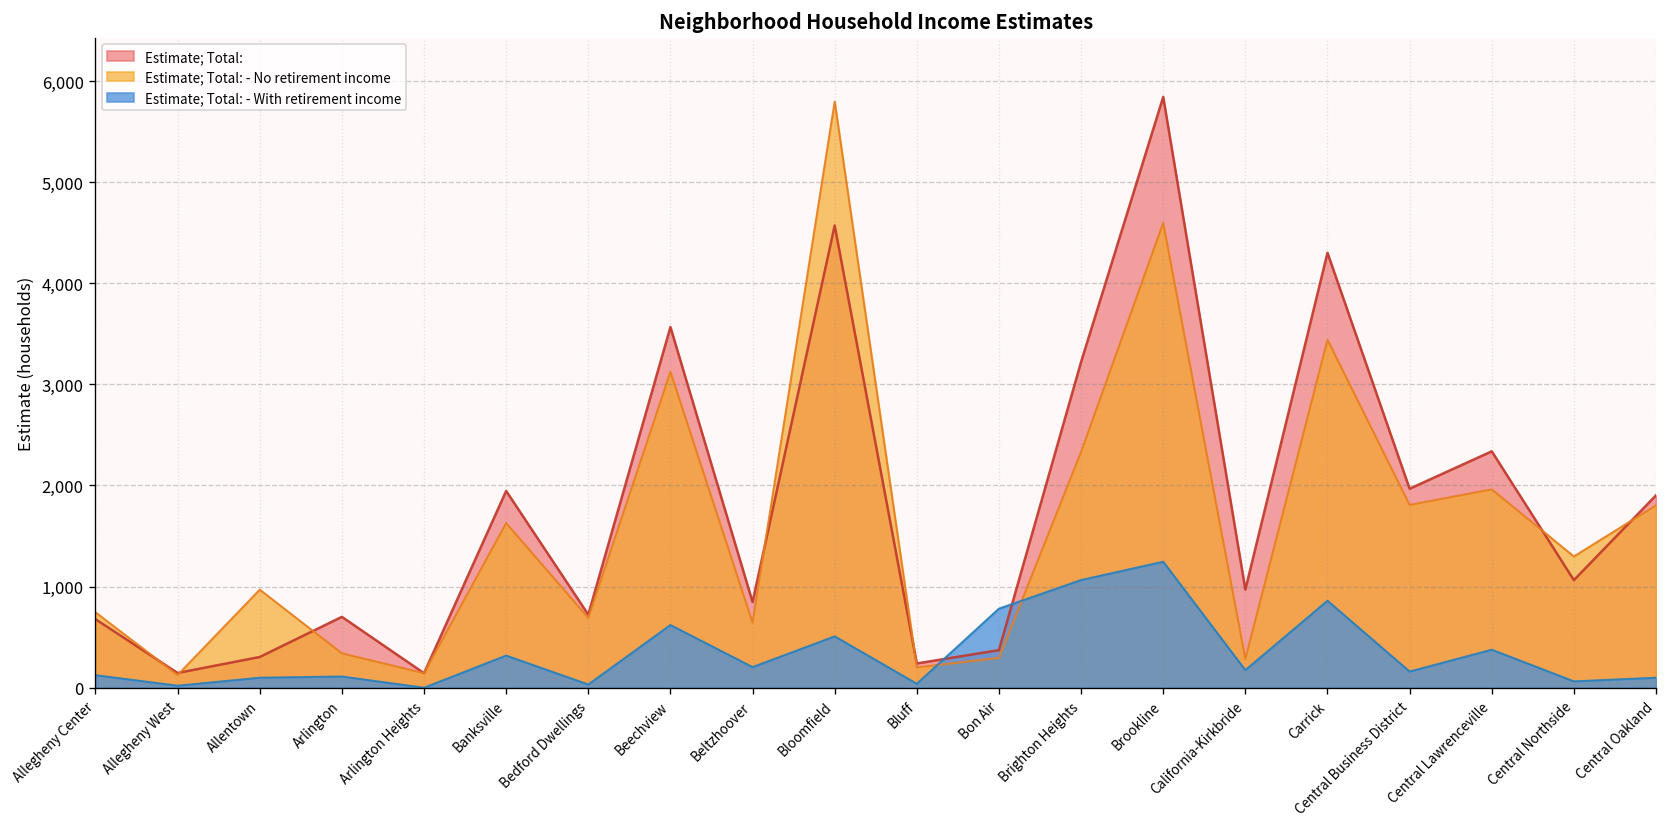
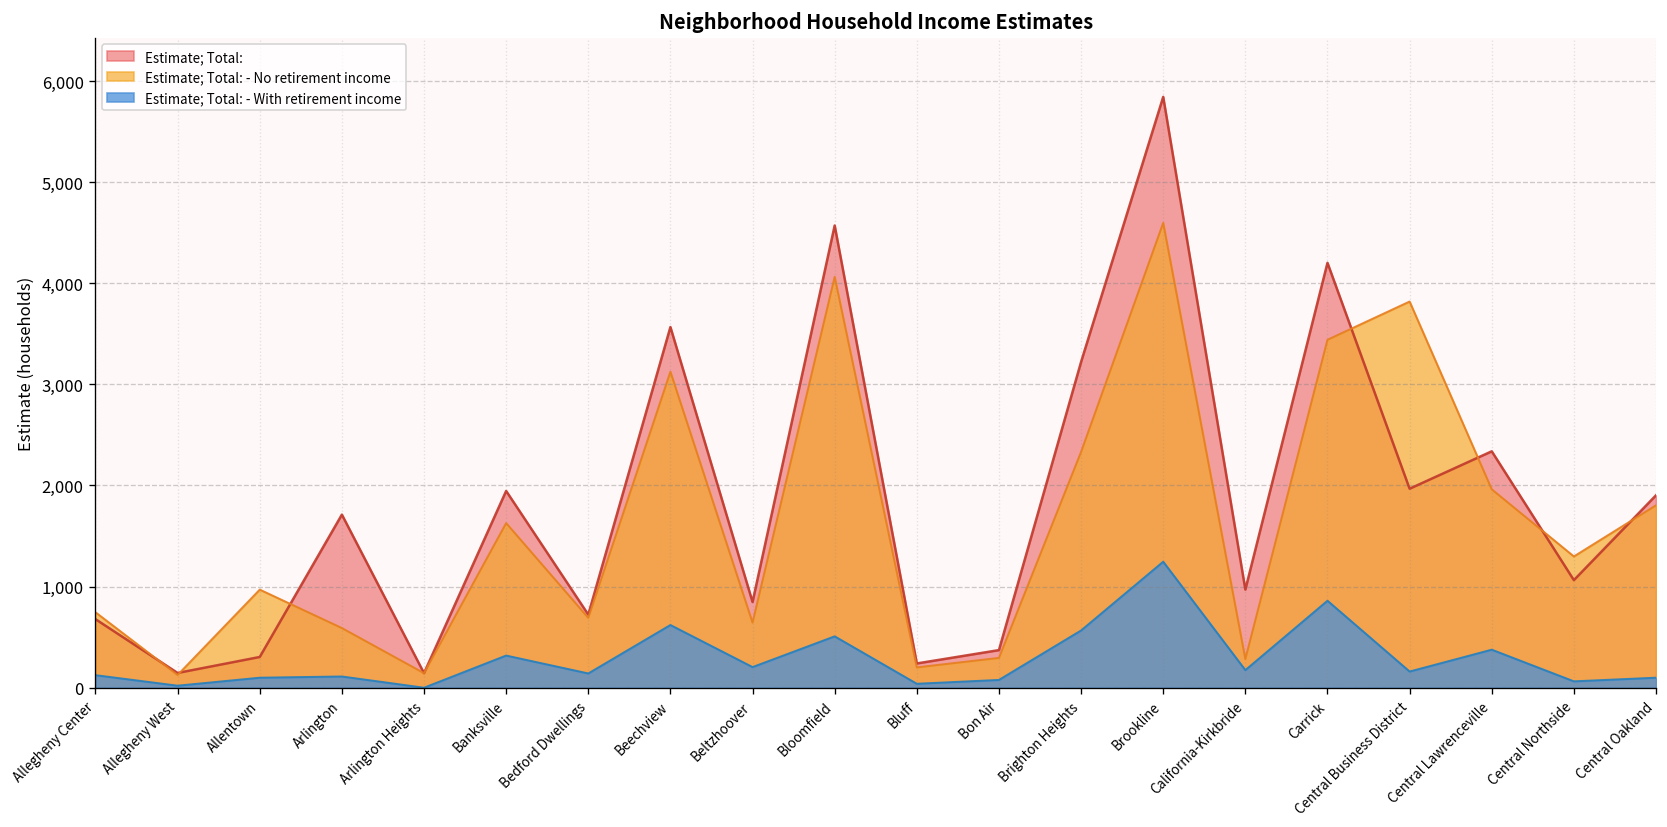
Estimate; Total:, Arlington: 700 -> 1,700
Estimate; Total: - No retirement income, Arlington: 300 -> 600
Estimate; Total: - With retirement income, Bedford Dwellings: 0 -> 100
Estimate; Total: - No retirement income, Bloomfield: 5,800 -> 4,100
Estimate; Total: - With retirement income, Bon Air: 800 -> 100
Estimate; Total: - With retirement income, Brighton Heights: 1,100 -> 600
Estimate; Total:, Carrick: 4,300 -> 4,200
Estimate; Total: - No retirement income, Central Business District: 1,800 -> 3,800
